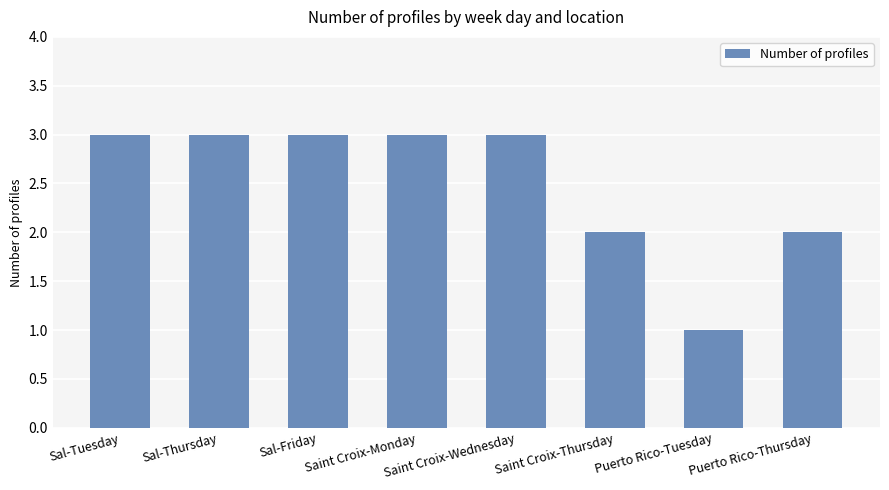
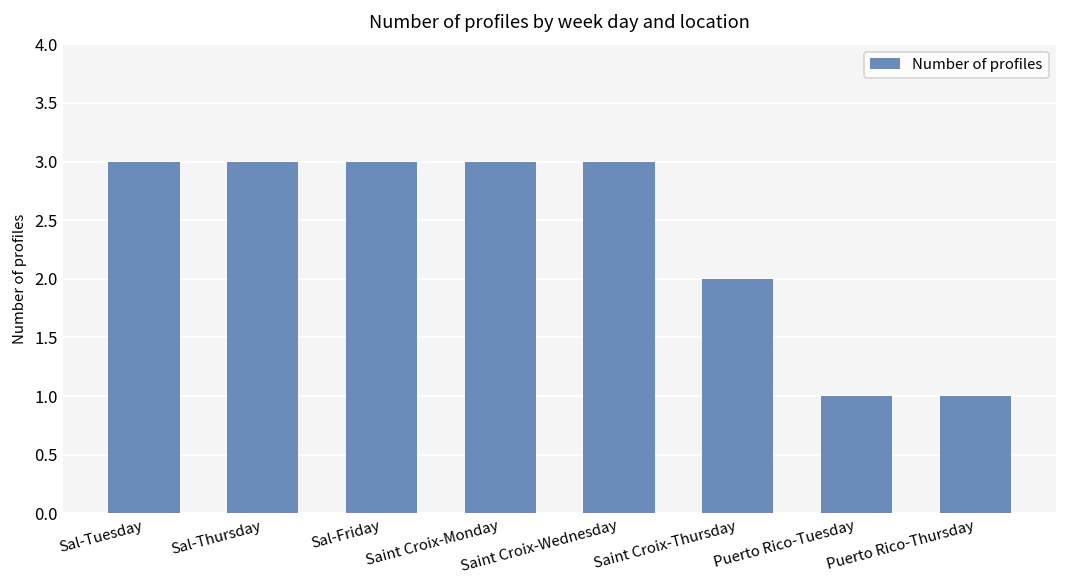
Puerto Rico-Thursday: 2 -> 1
